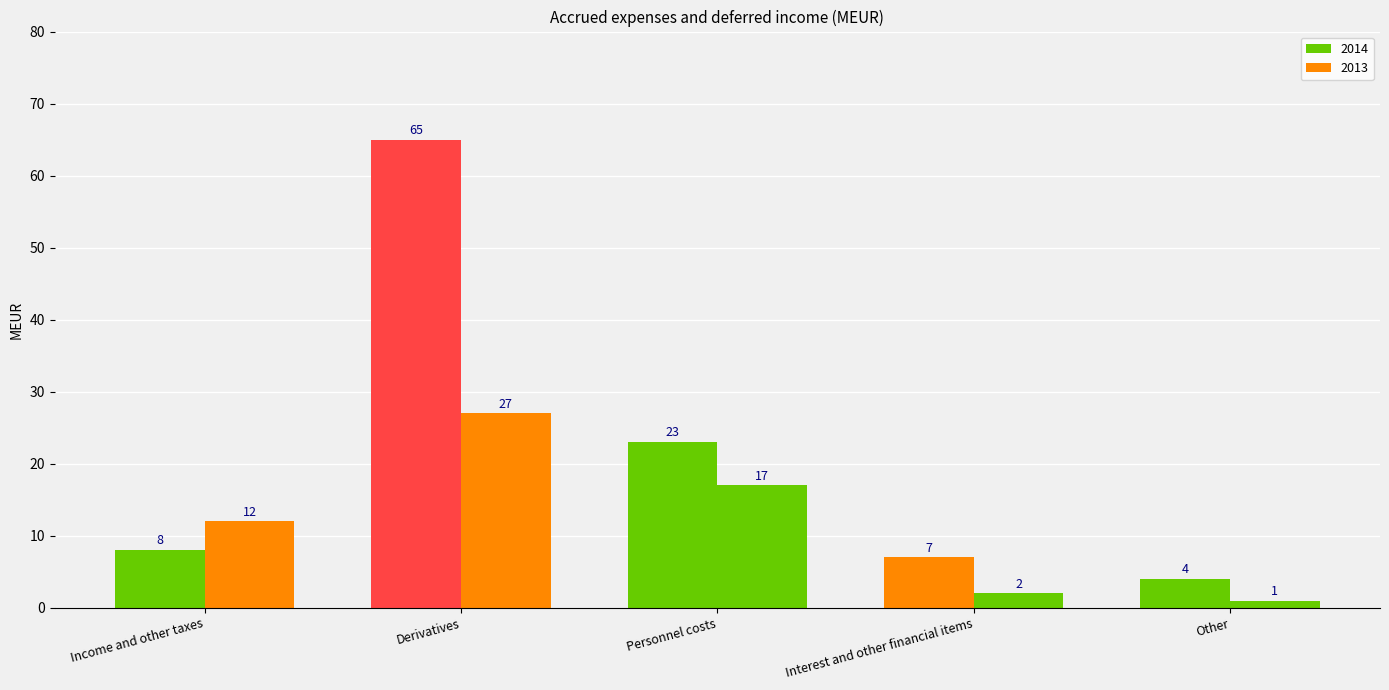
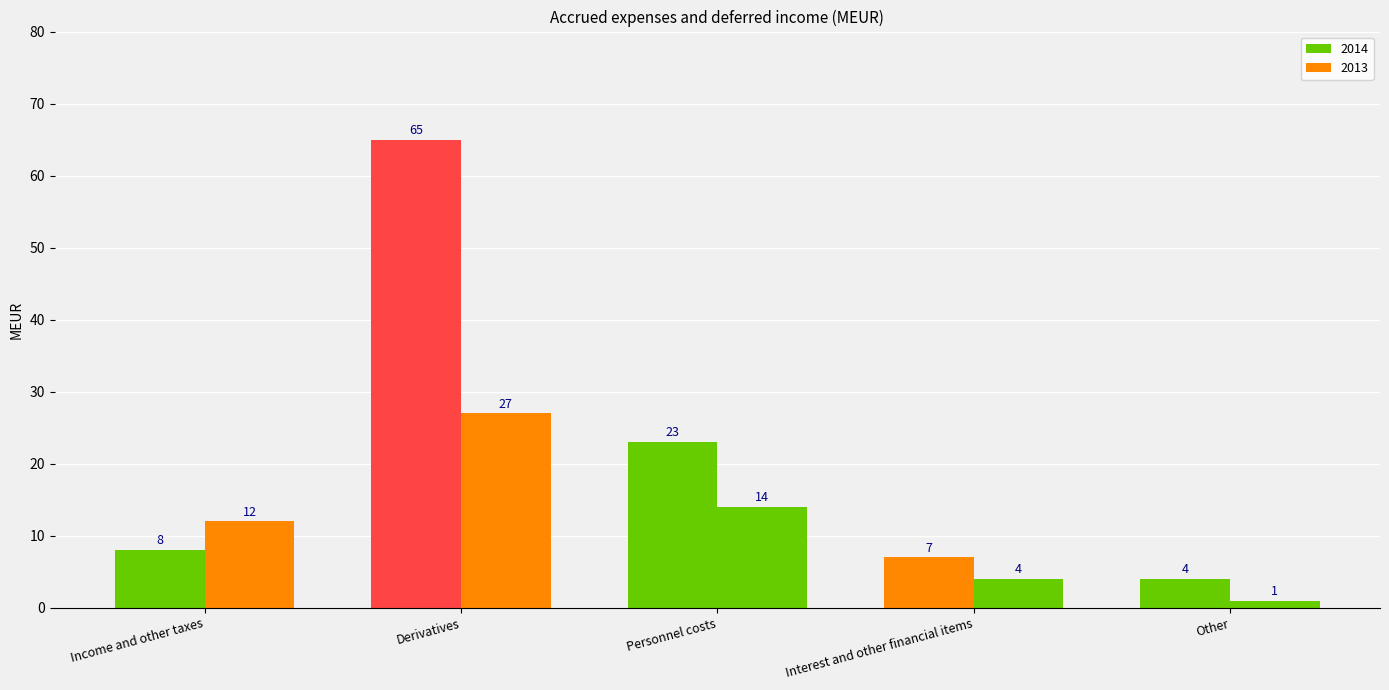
2013, Personnel costs: 17 -> 14
2013, Interest and other financial items: 2 -> 4
